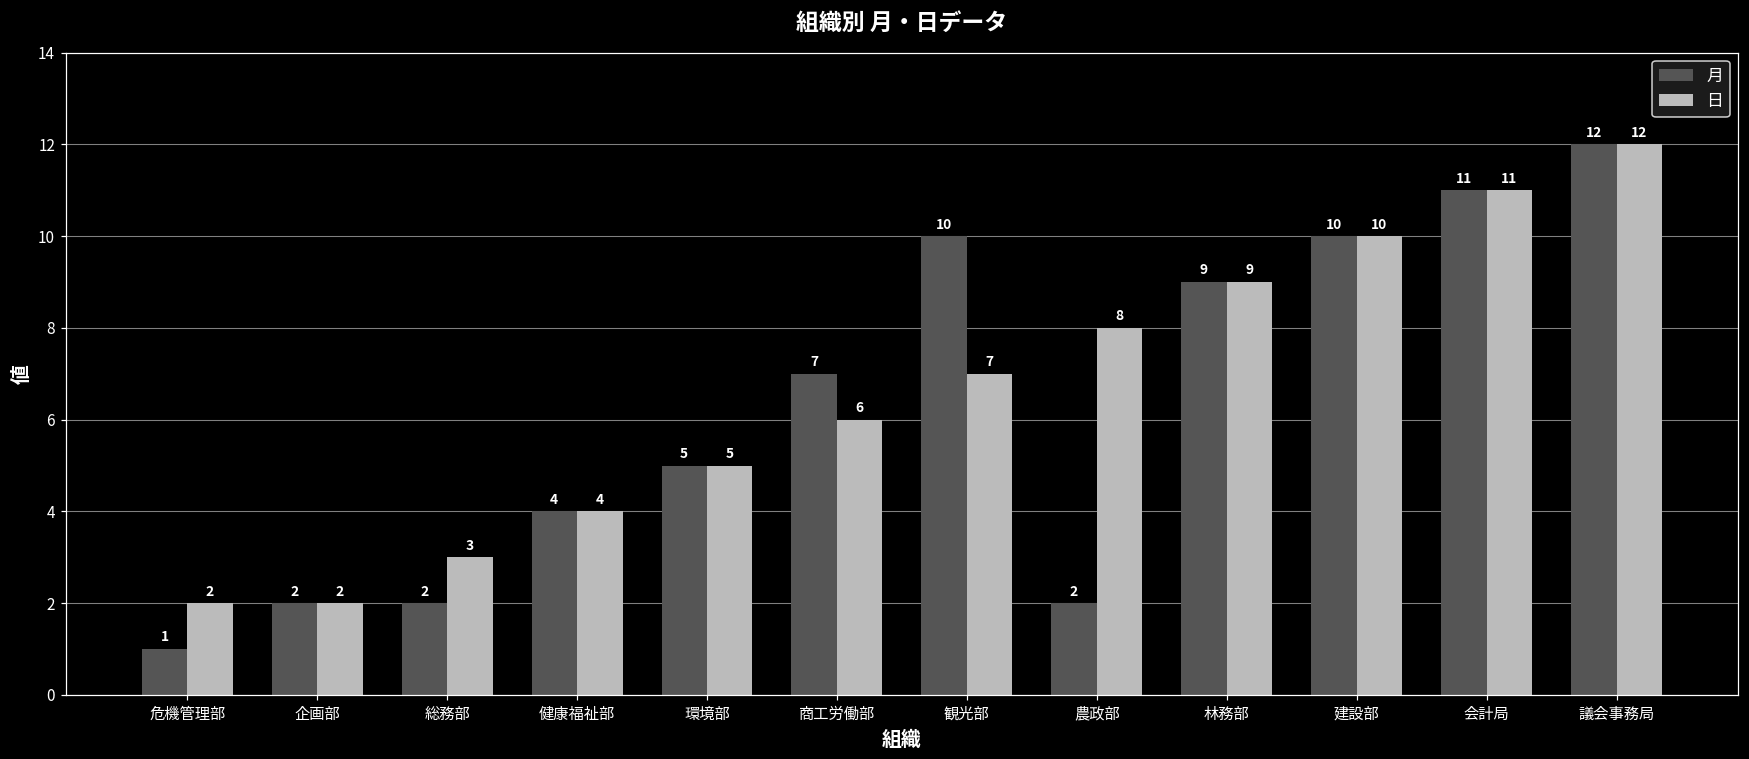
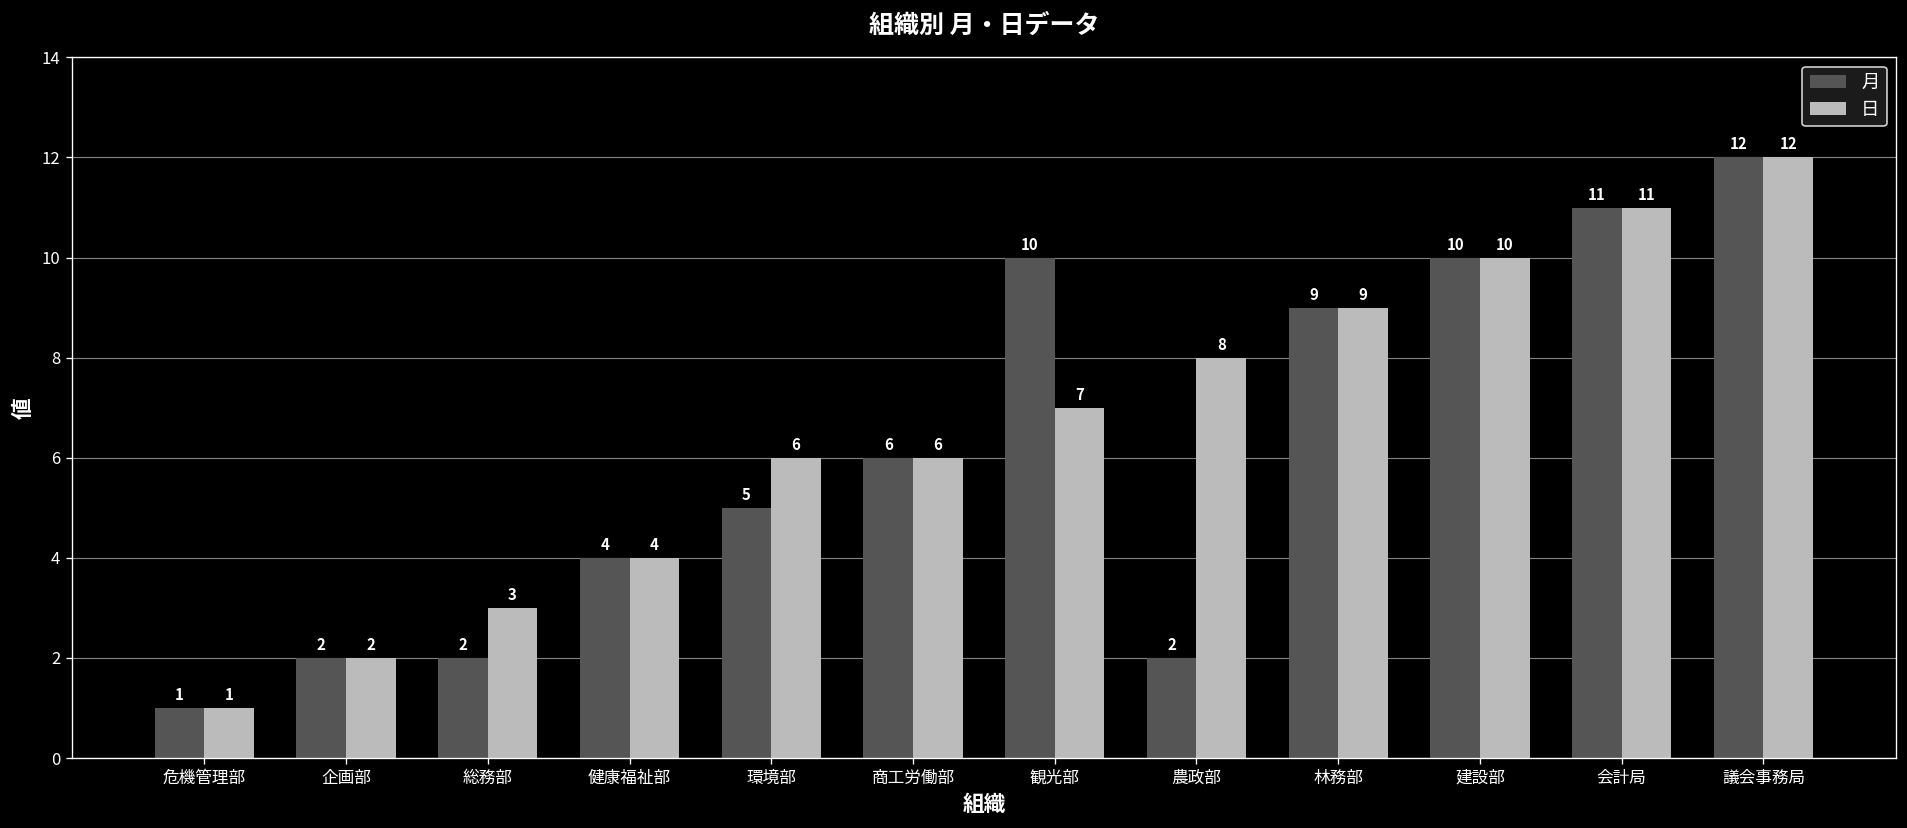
日, 危機管理部: 2 -> 1
日, 環境部: 5 -> 6
月, 商工労働部: 7 -> 6
